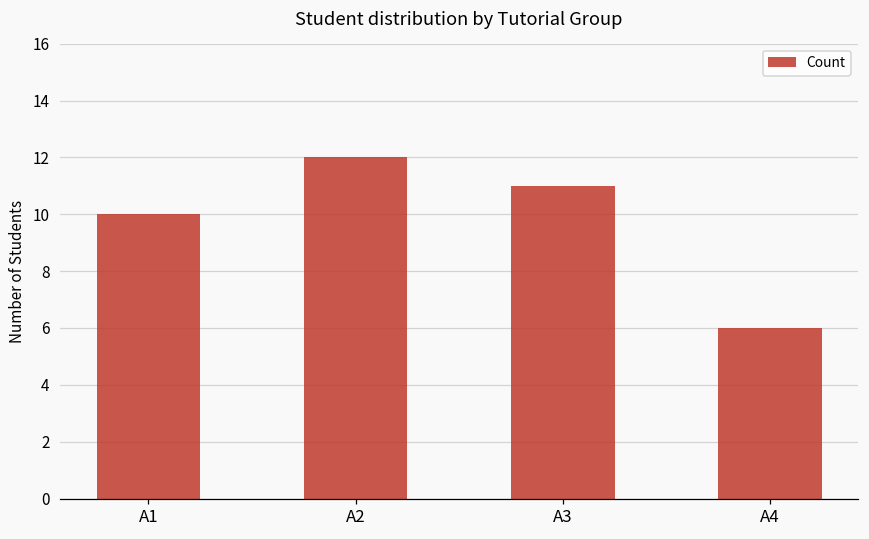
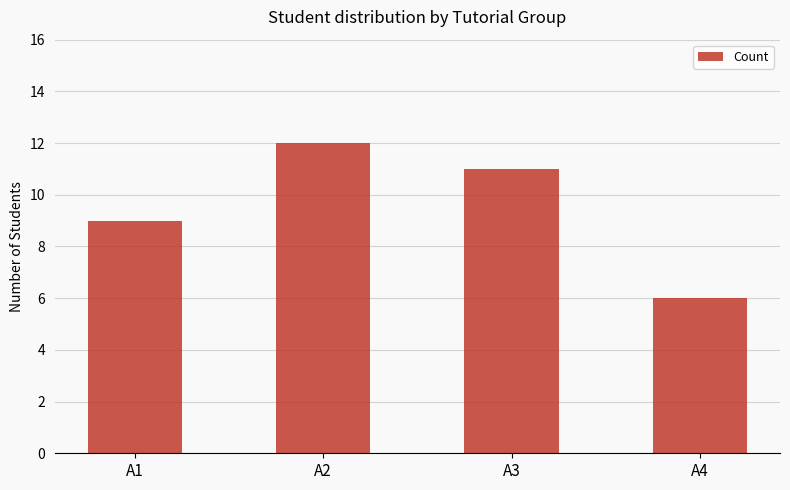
A1: 10 -> 9
